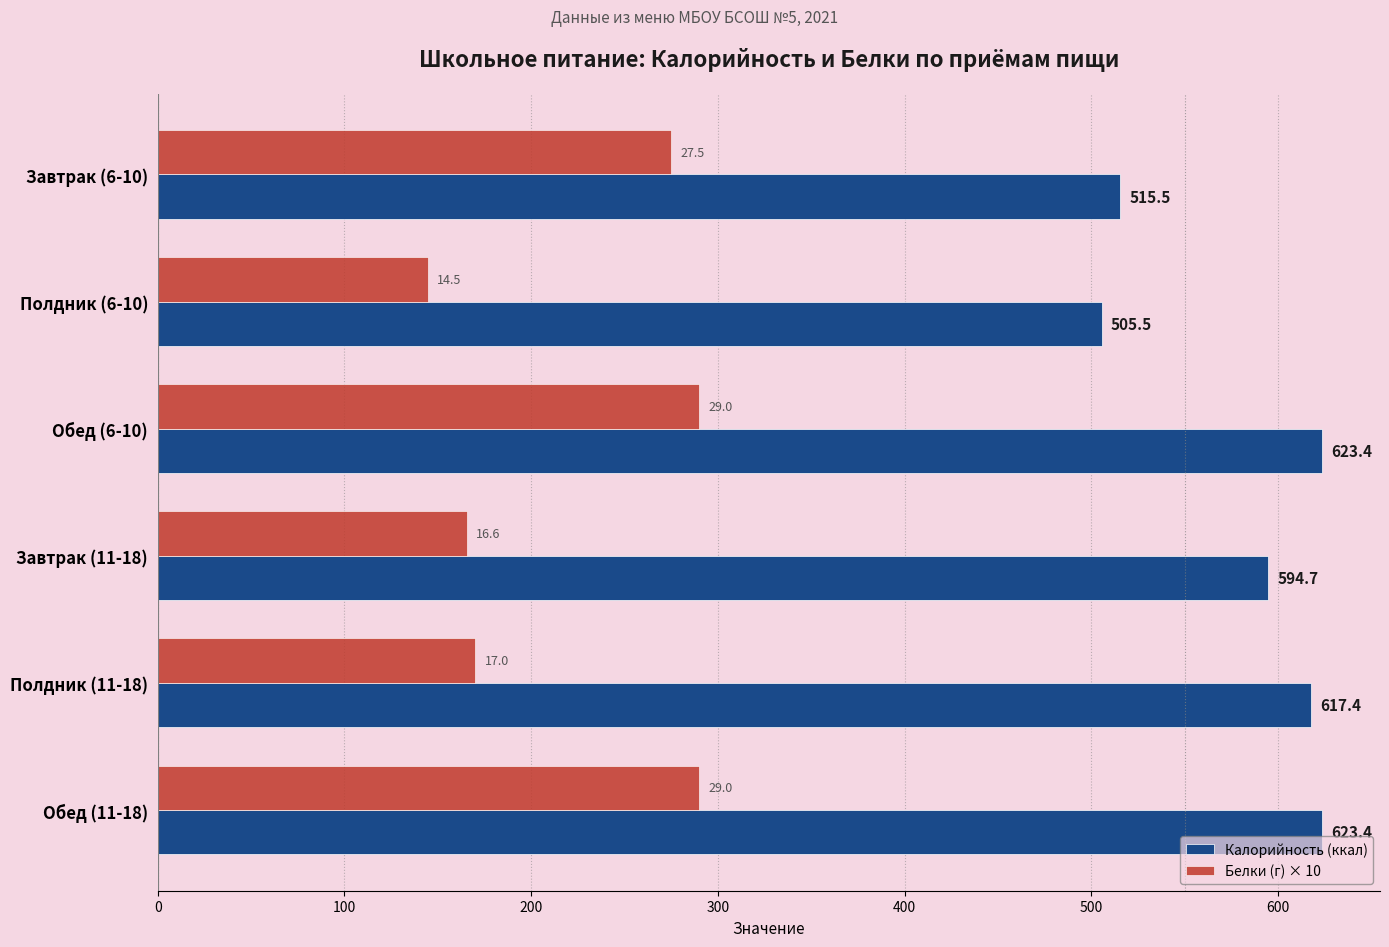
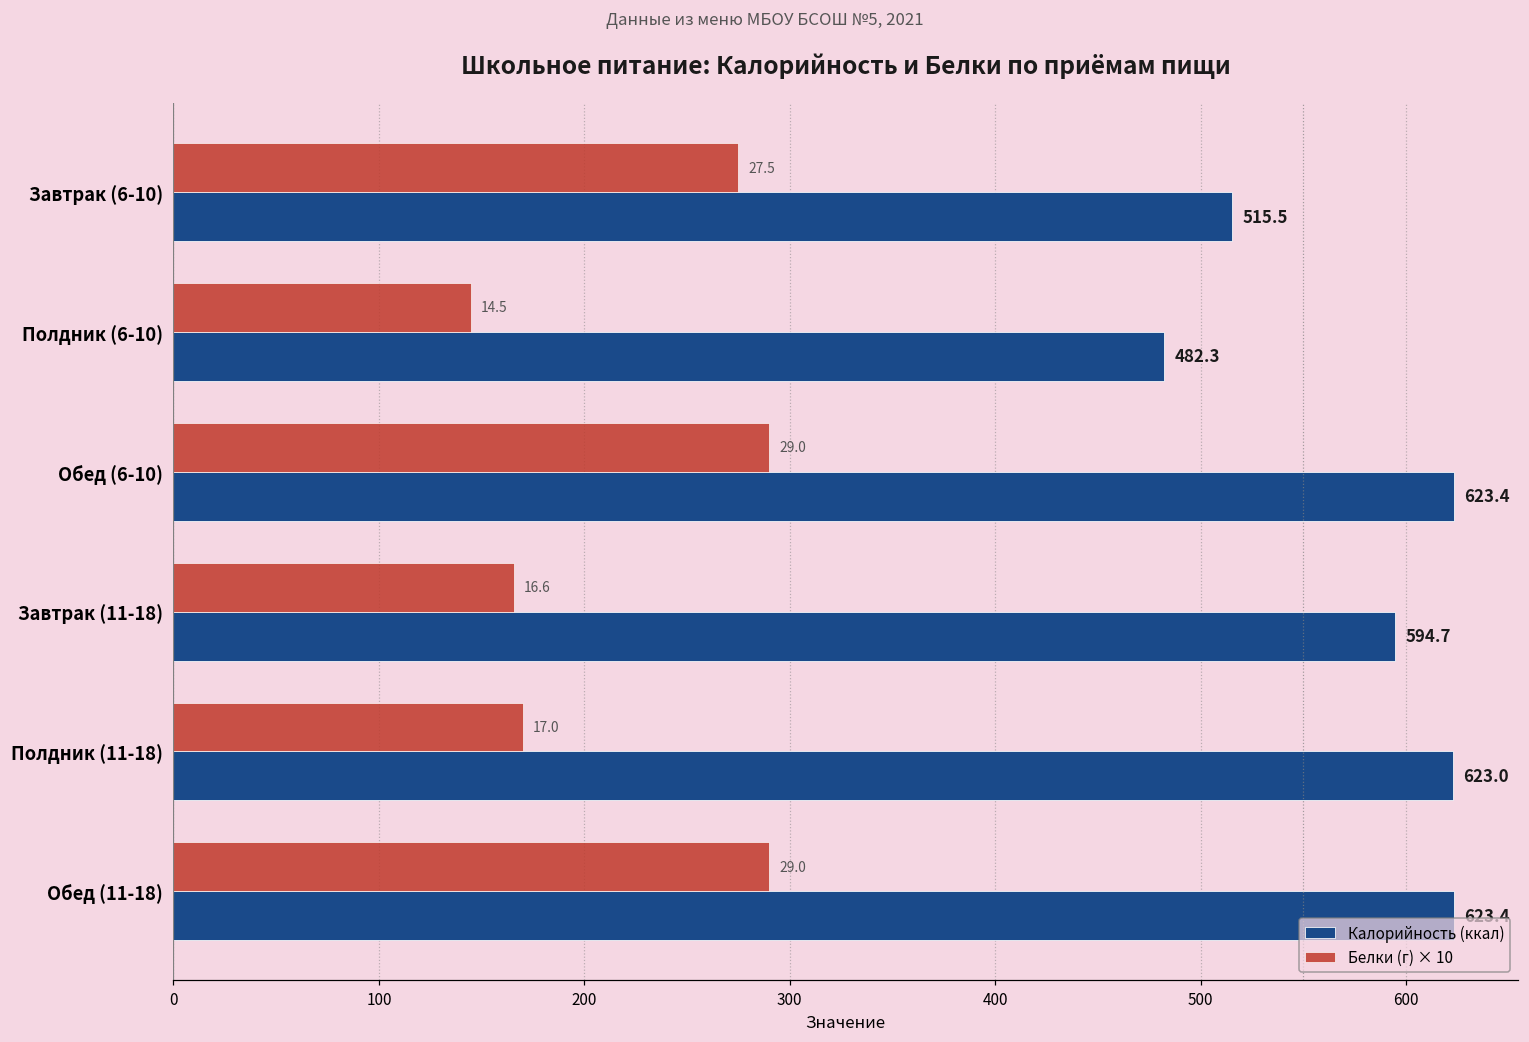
Калорийность (ккал), Полдник (6-10): 505.5 -> 482.3
Калорийность (ккал), Полдник (11-18): 617.4 -> 623.0
